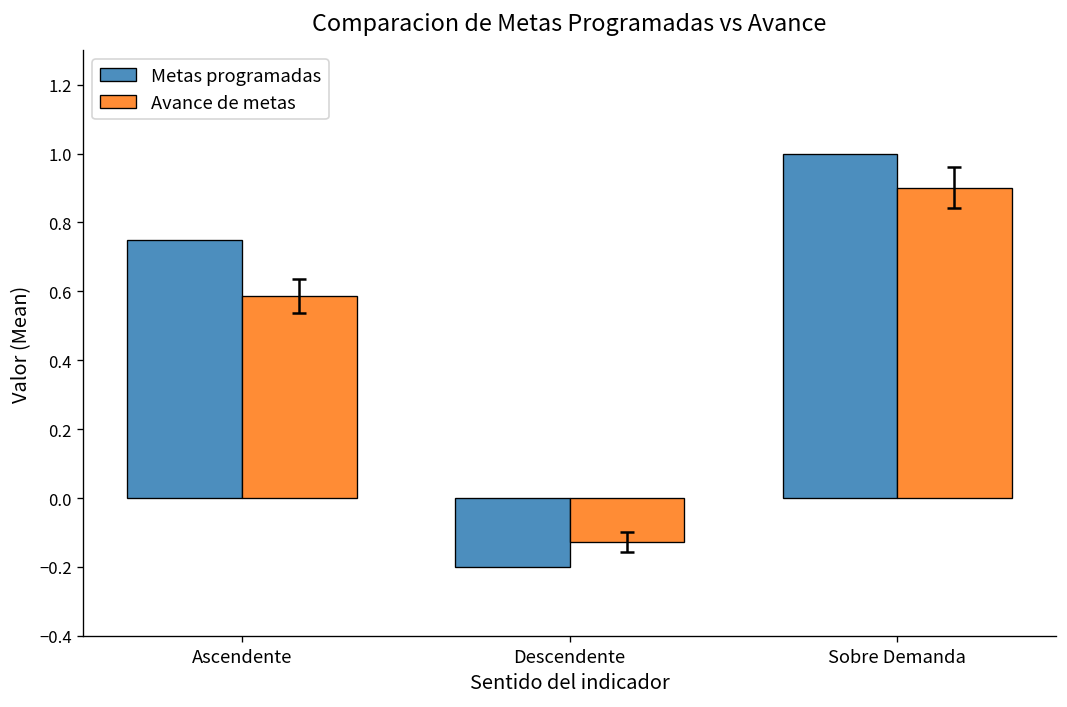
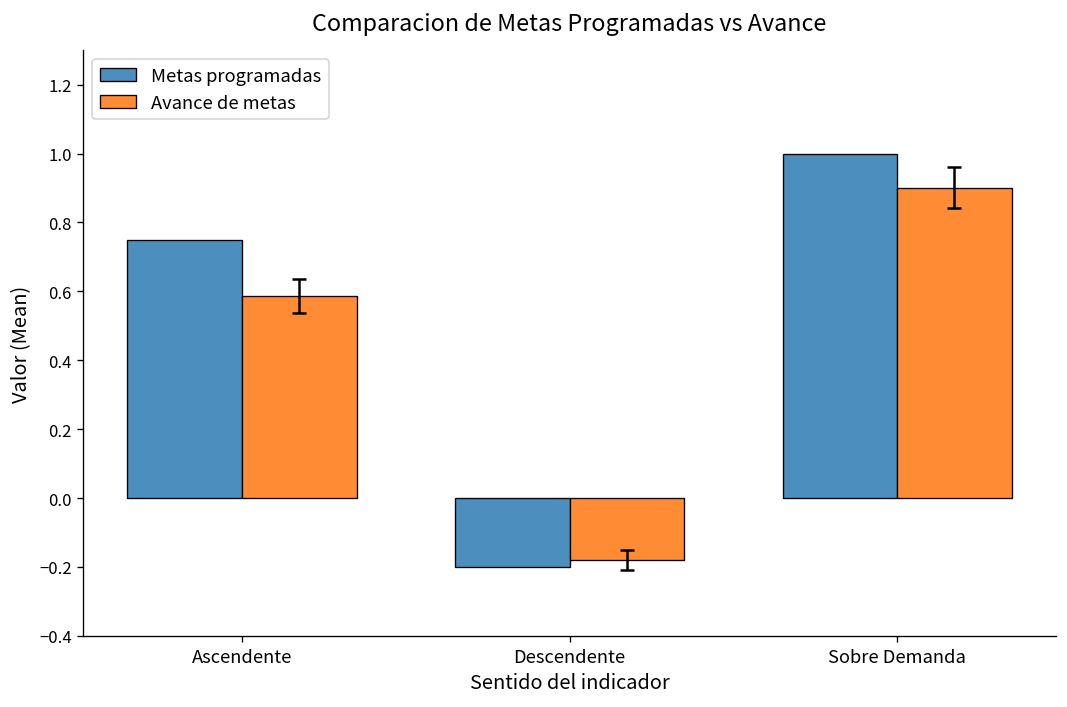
Avance de metas, Descendente: -0.13 -> -0.18
